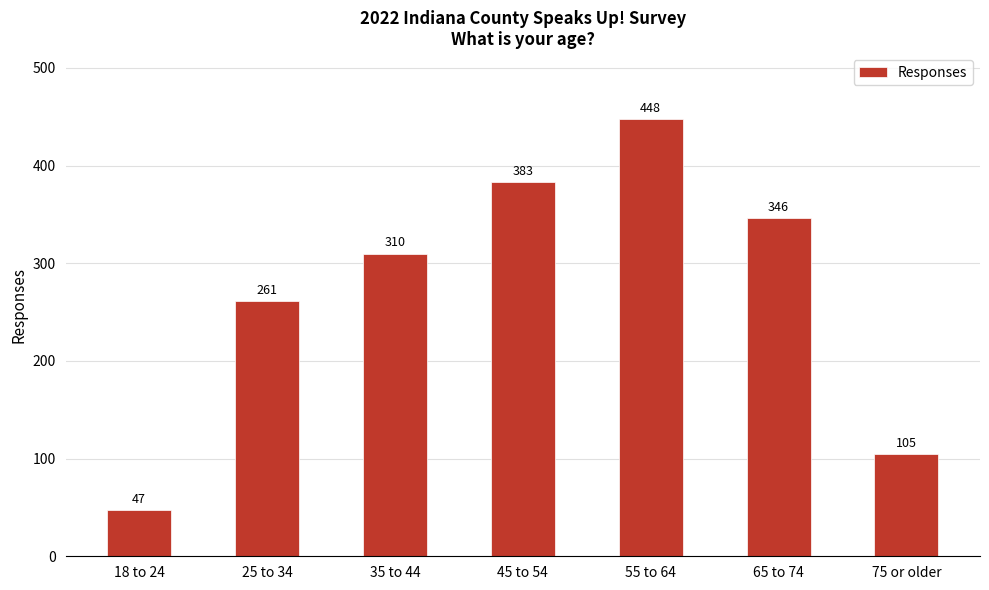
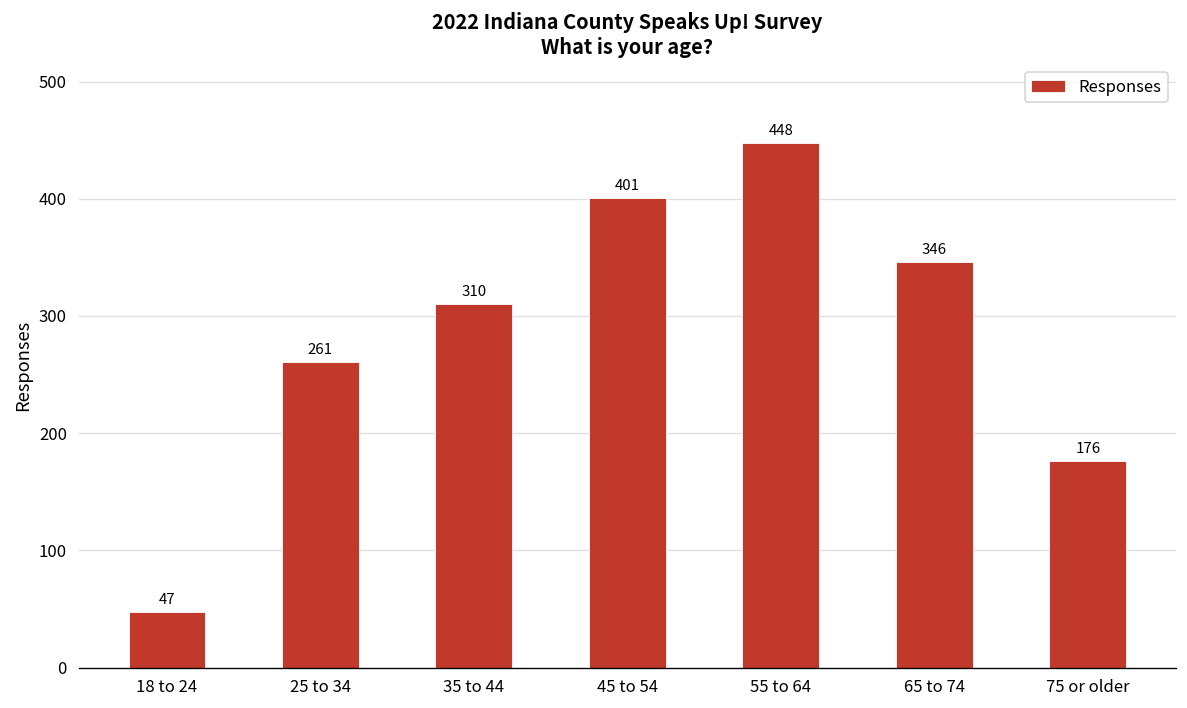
45 to 54: 383 -> 401
75 or older: 105 -> 176
